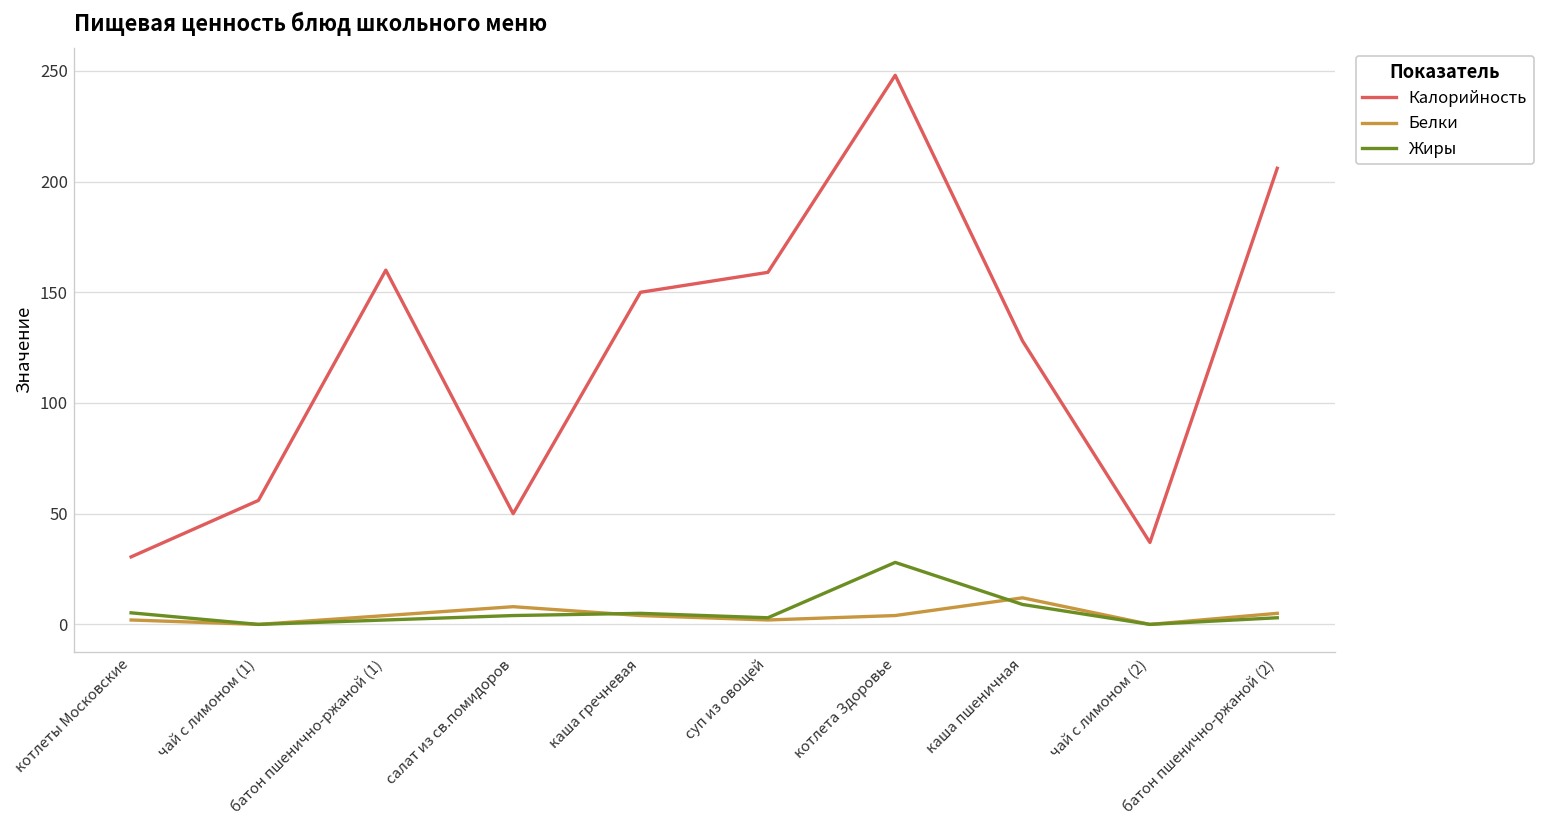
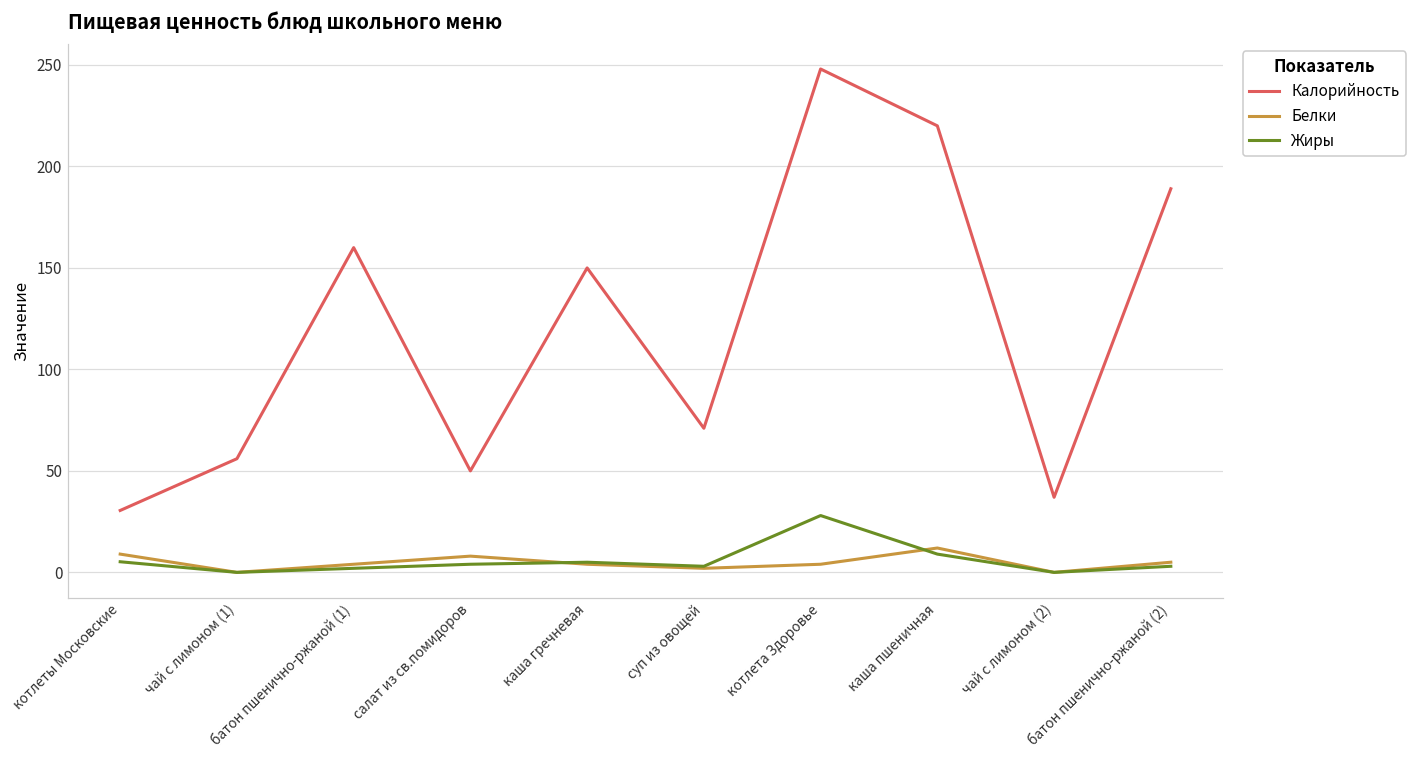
Белки, котлеты Московские: 2 -> 9
Калорийность, суп из овощей: 159 -> 71
Калорийность, каша пшеничная: 128 -> 220
Калорийность, батон пшенично-ржаной (2): 206 -> 189
